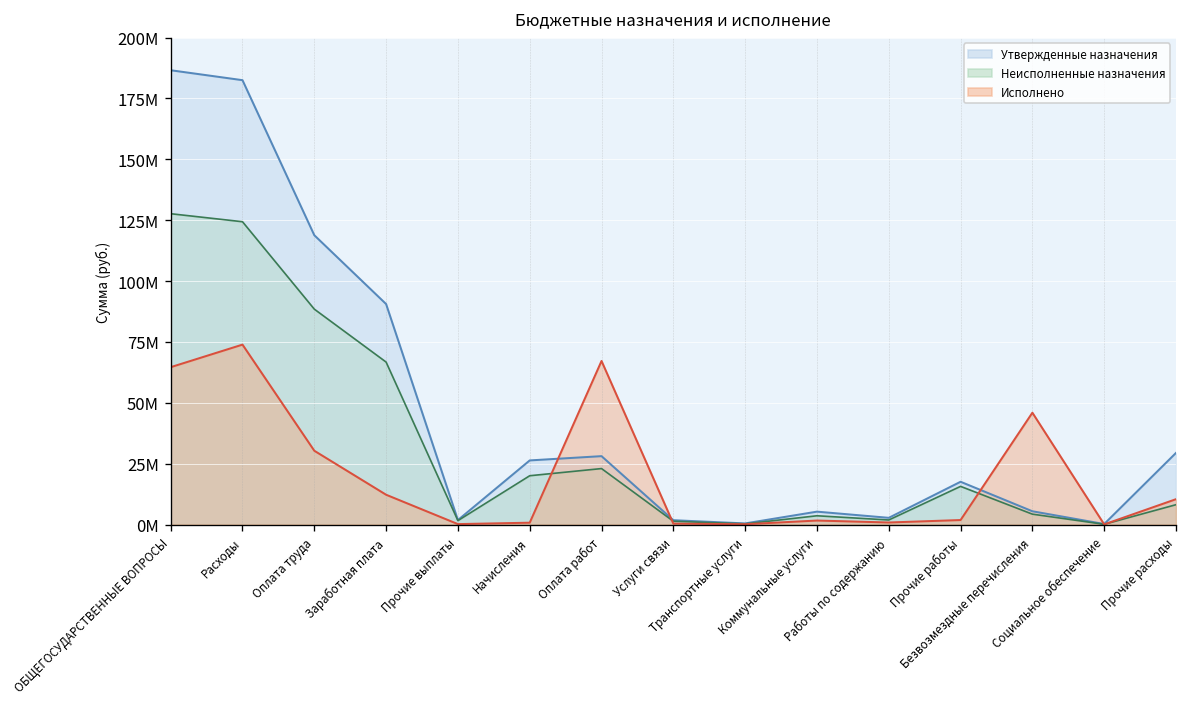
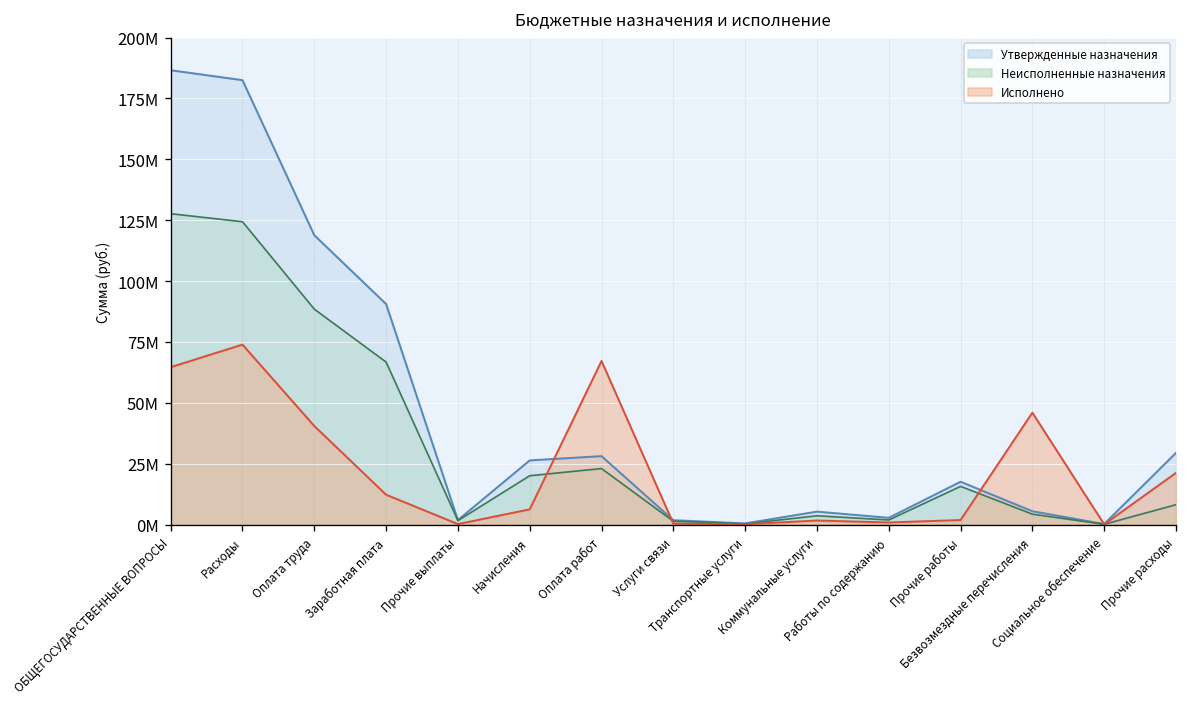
Исполнено, Оплата труда: 30000000 -> 40000000
Исполнено, Начисления: 1000000 -> 6000000
Исполнено, Прочие расходы: 10000000 -> 21000000
